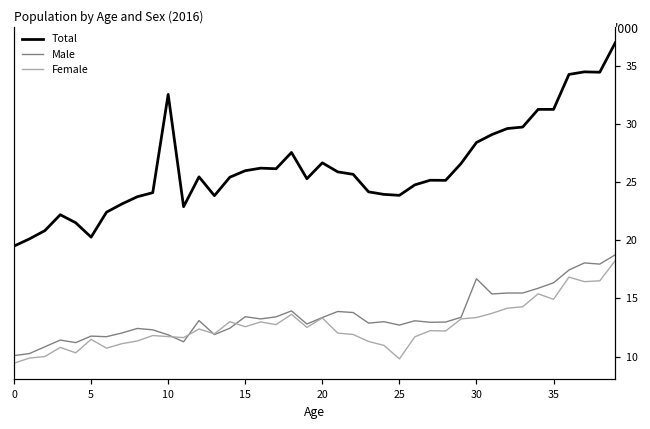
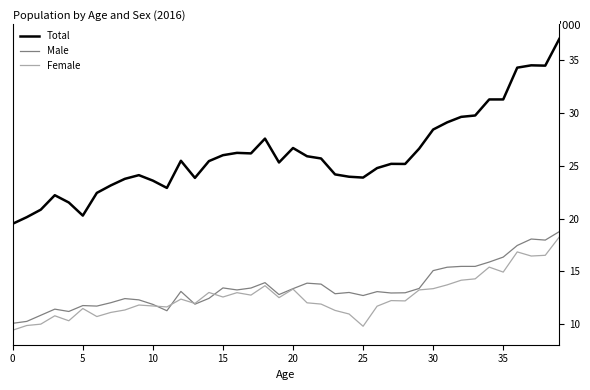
Total, 10: 32.6 -> 23.6
Male, 30: 16.7 -> 15.1
